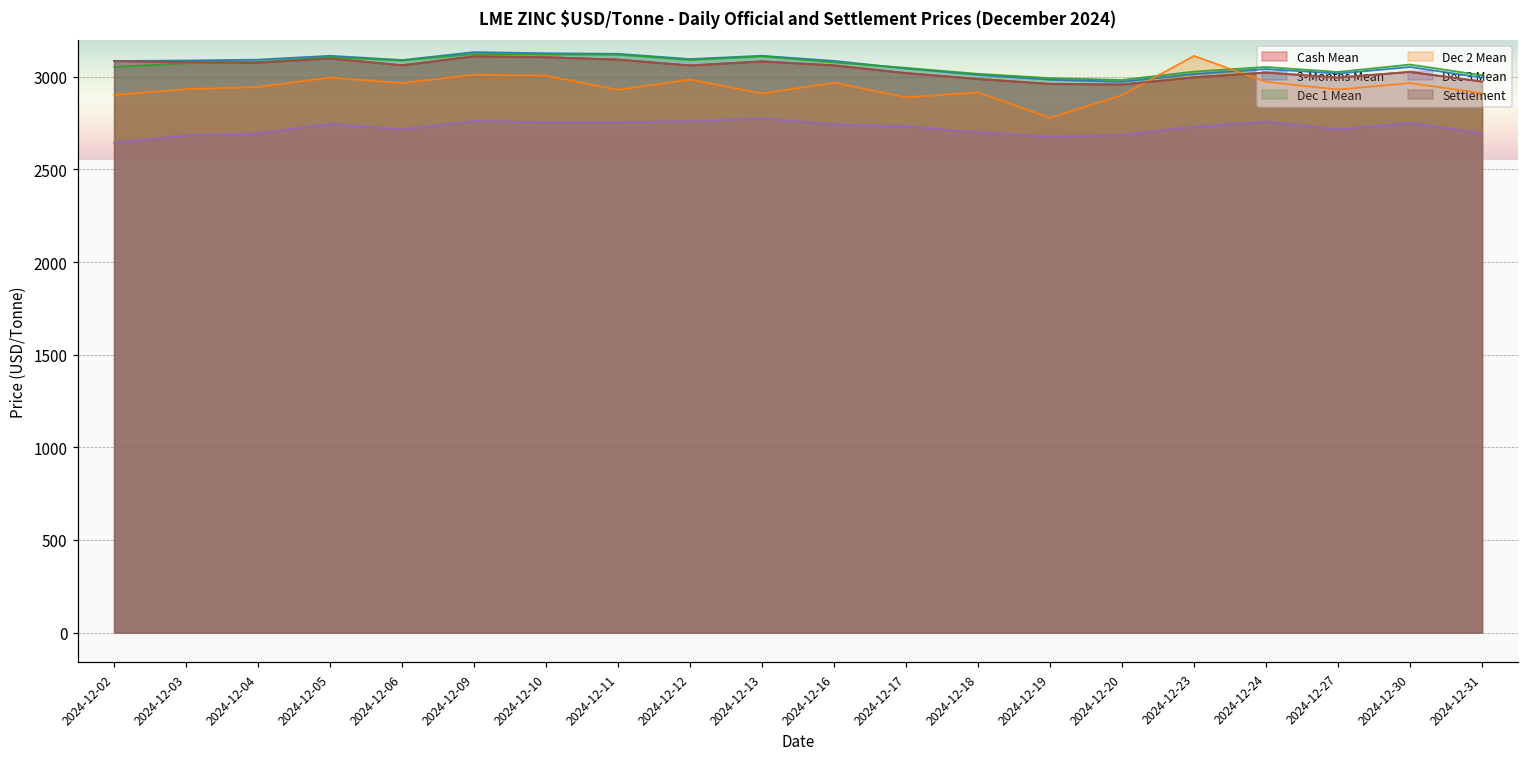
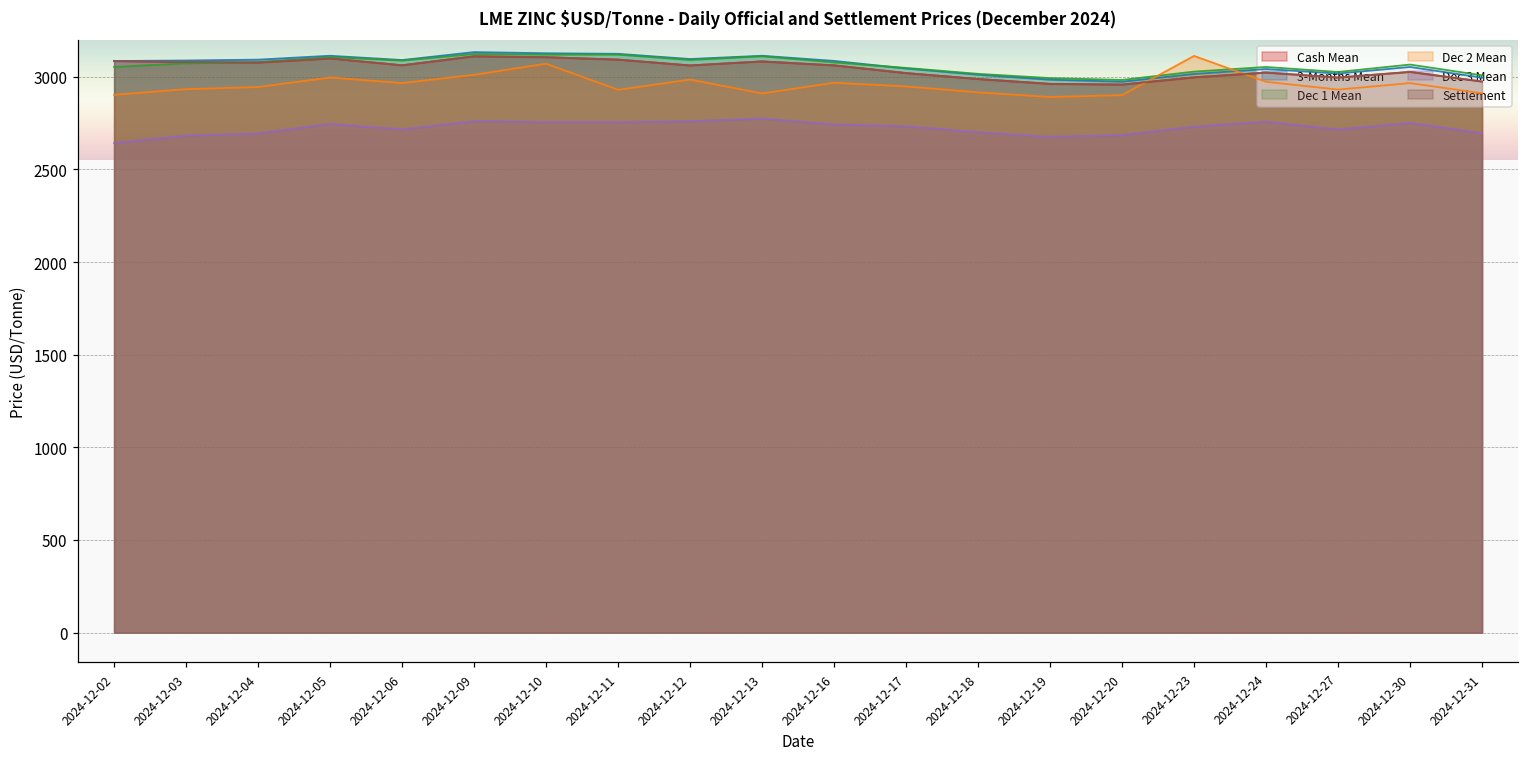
Dec 2 Mean, 2024-12-10: 3010 -> 3070
Dec 2 Mean, 2024-12-17: 2890 -> 2950
Dec 2 Mean, 2024-12-19: 2780 -> 2890
